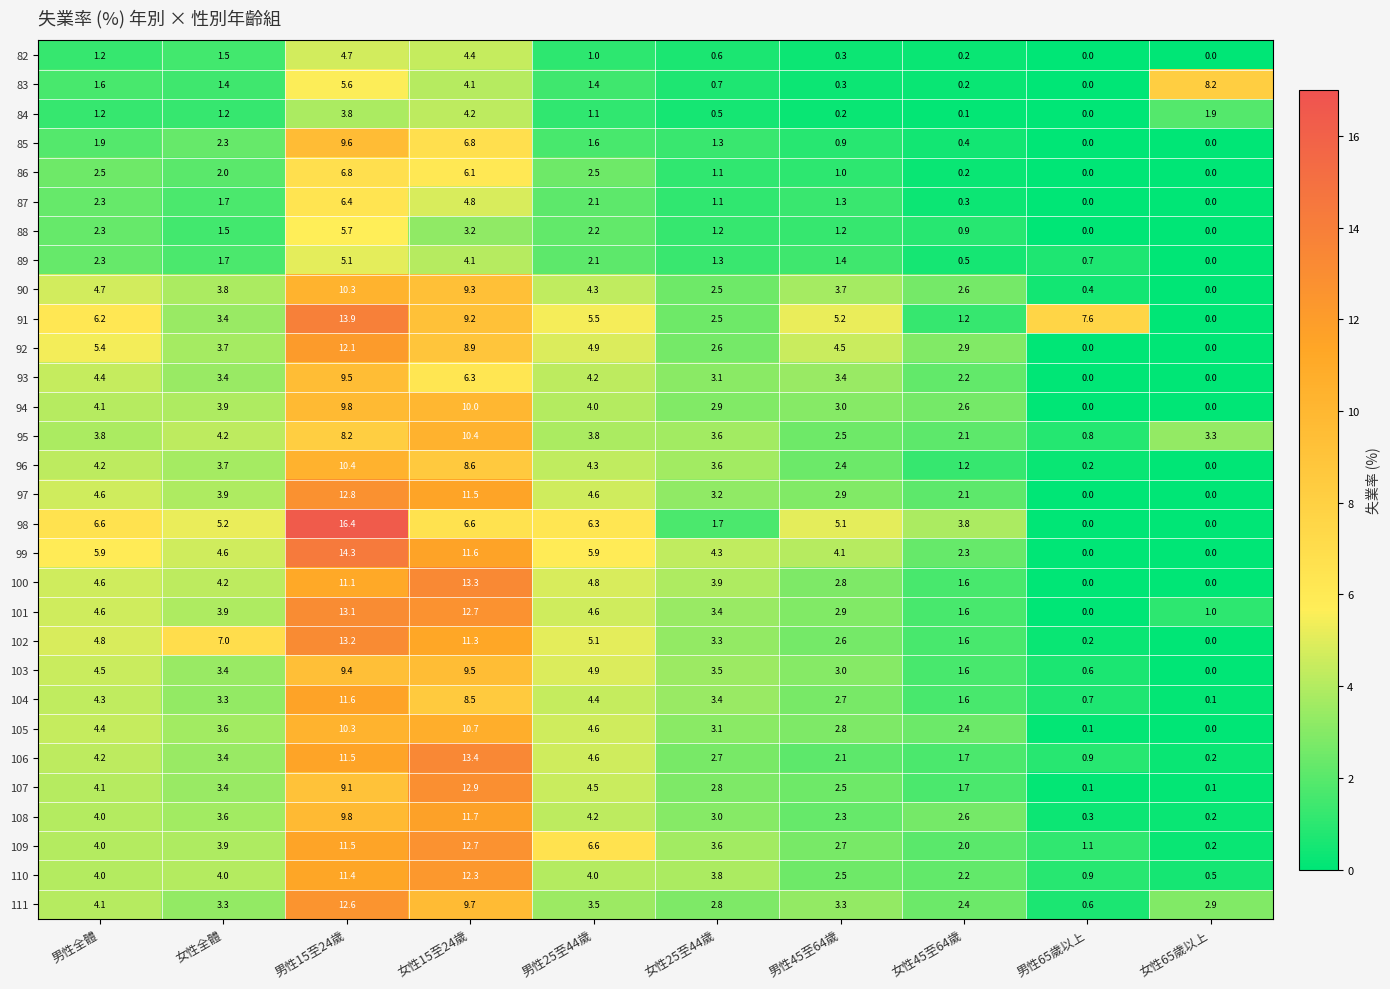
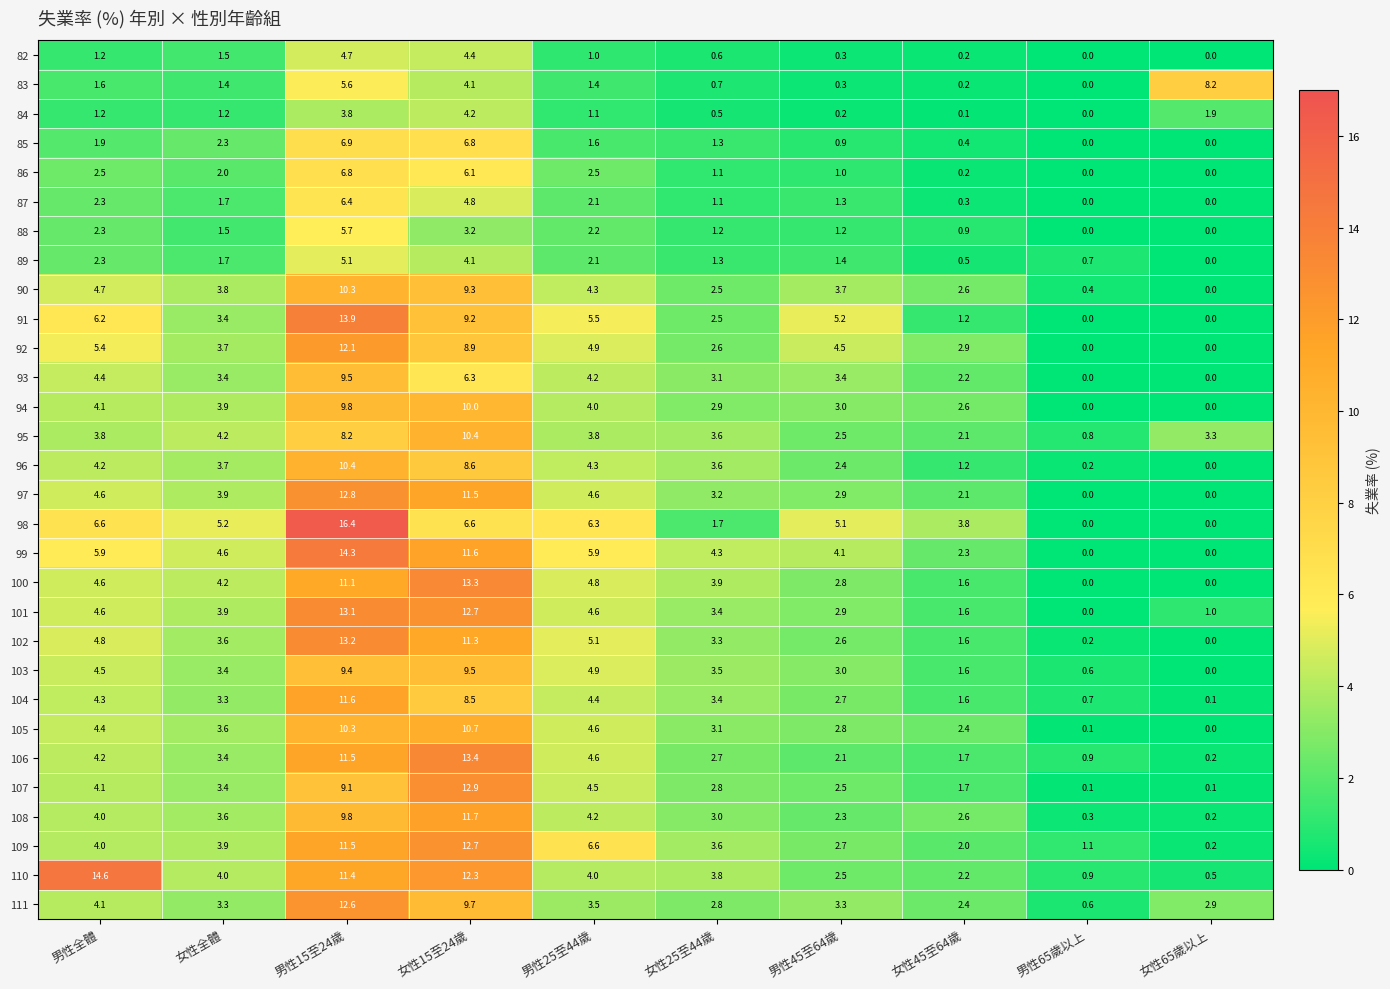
85, 男性15至24歲: 9.6 -> 6.9
91, 男性65歲以上: 7.6 -> 0.0
102, 女性全體: 7.0 -> 3.6
110, 男性全體: 4.0 -> 14.6
